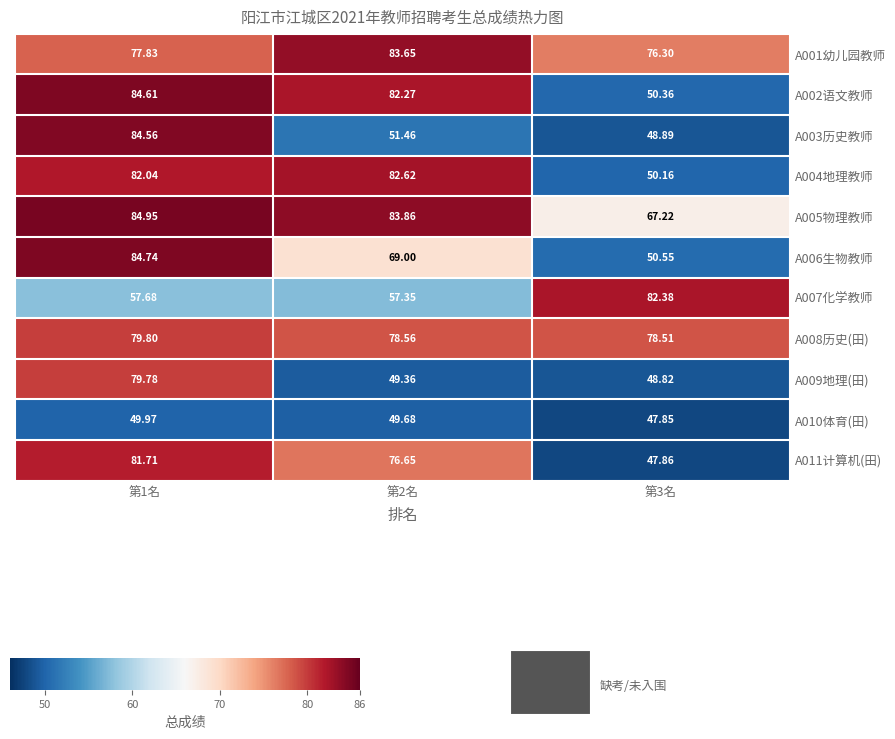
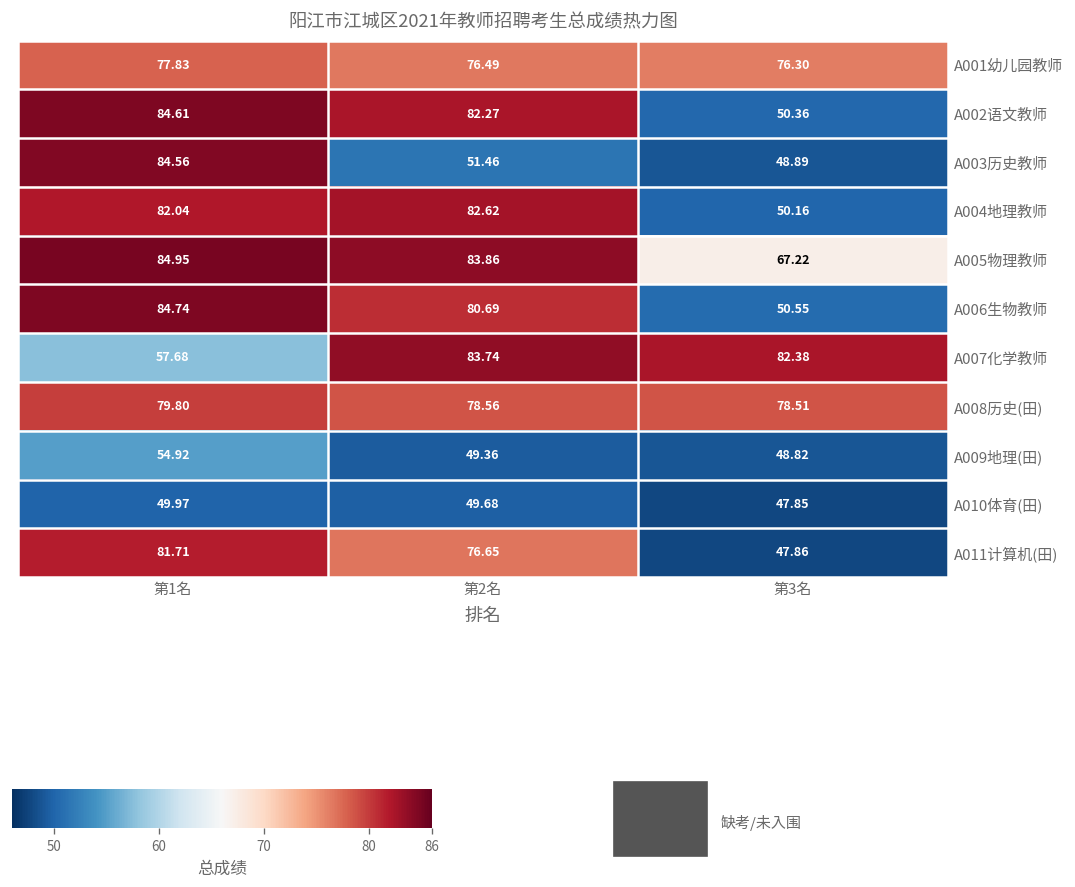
A001幼儿园教师, 第2名: 83.65 -> 76.49
A006生物教师, 第2名: 69.00 -> 80.69
A007化学教师, 第2名: 57.35 -> 83.74
A009地理(田), 第1名: 79.78 -> 54.92
